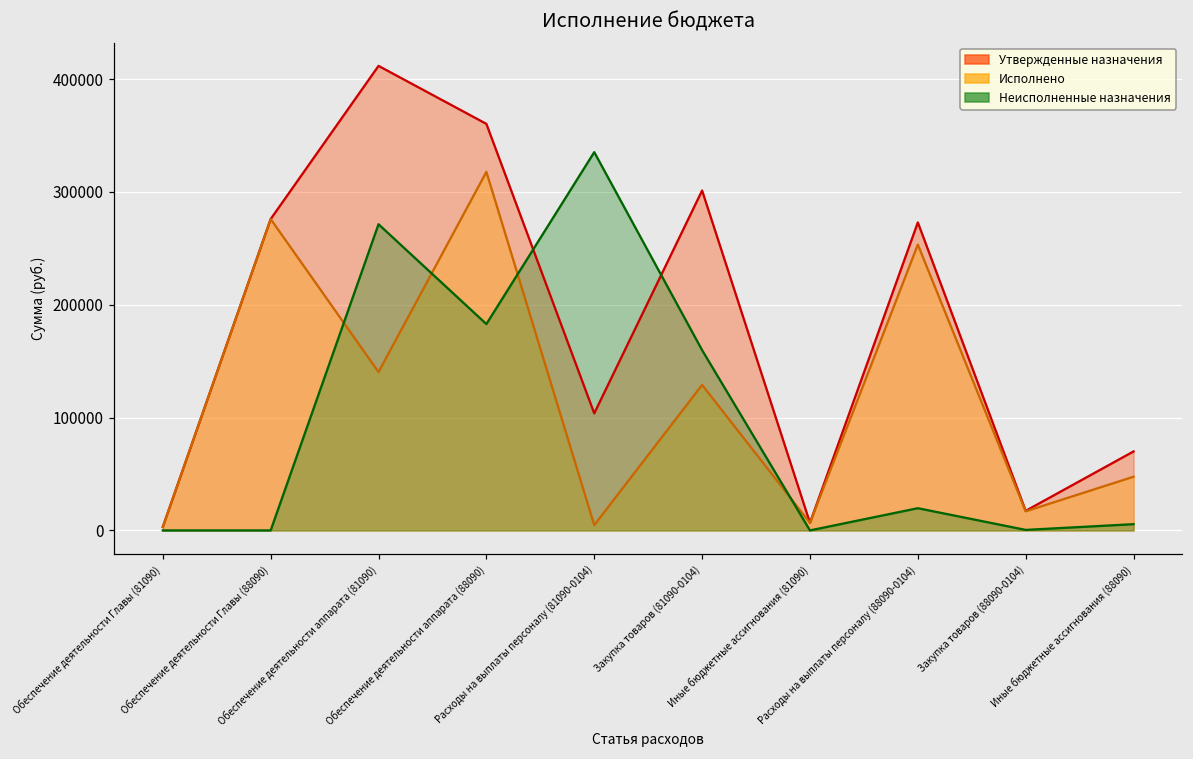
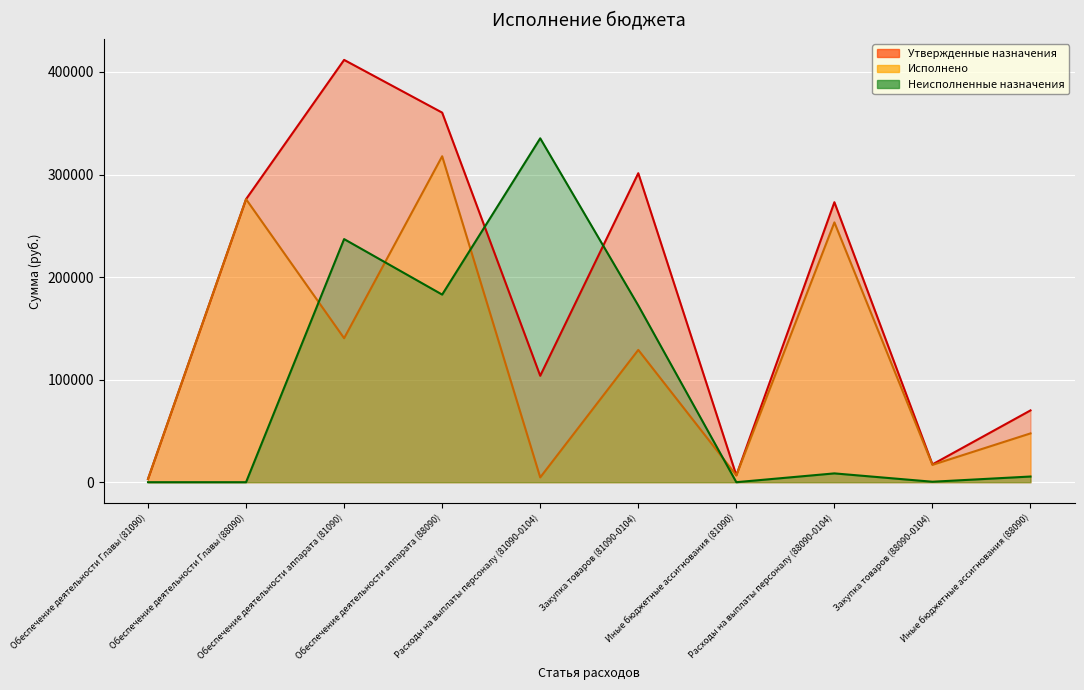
Неисполненные назначения, Обеспечение деятельности аппарата (81090): 271000 -> 237000
Неисполненные назначения, Закупка товаров (81090-0104): 160000 -> 172000
Неисполненные назначения, Расходы на выплаты персоналу (88090-0104): 20000 -> 9000
